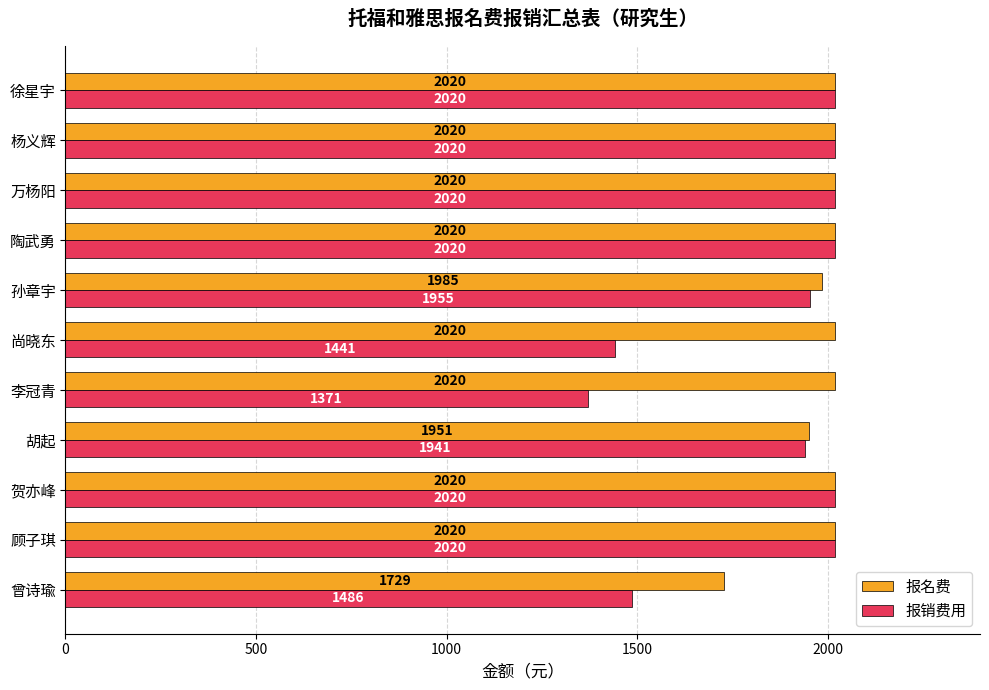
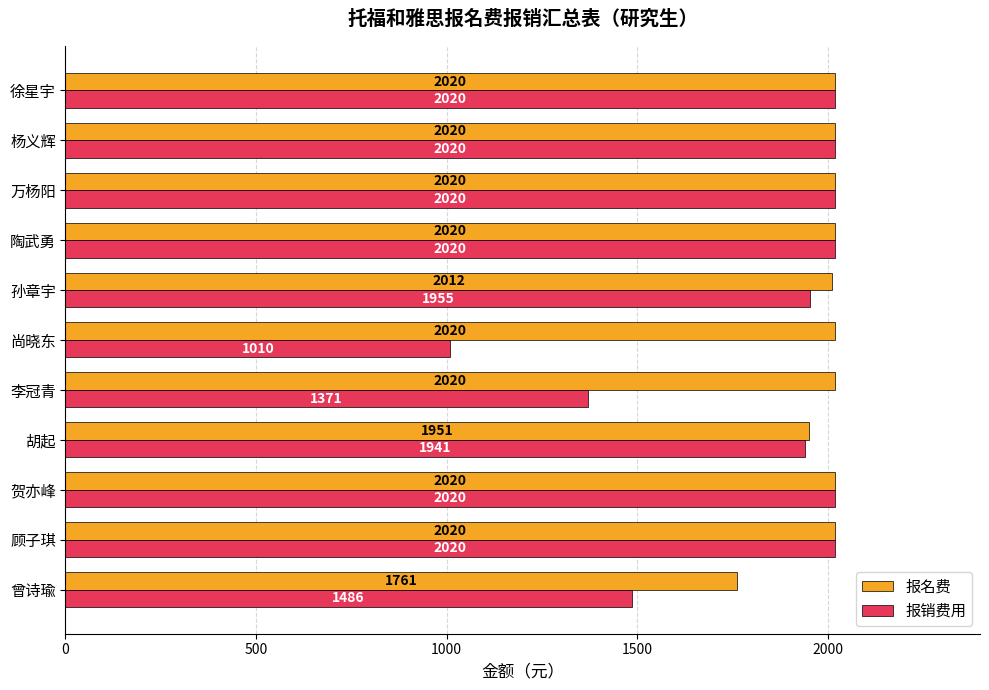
报名费, 孙章宇: 1985 -> 2012
报销费用, 尚晓东: 1441 -> 1010
报名费, 曾诗瑜: 1729 -> 1761
